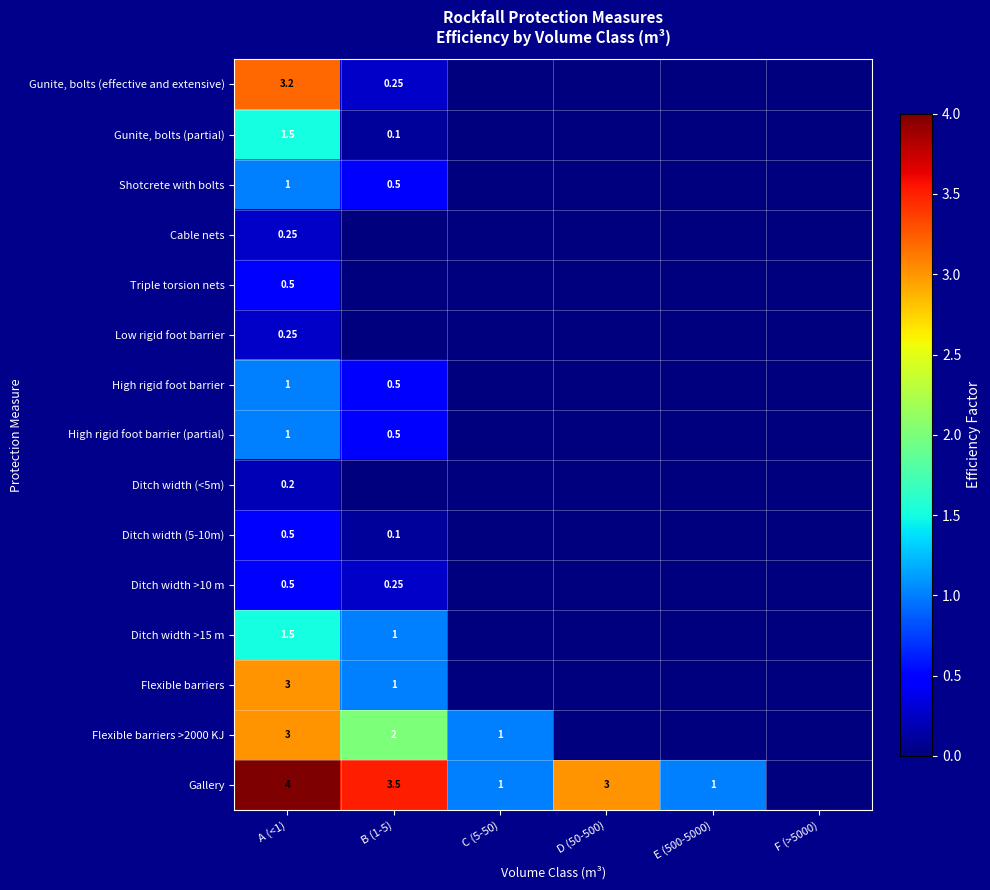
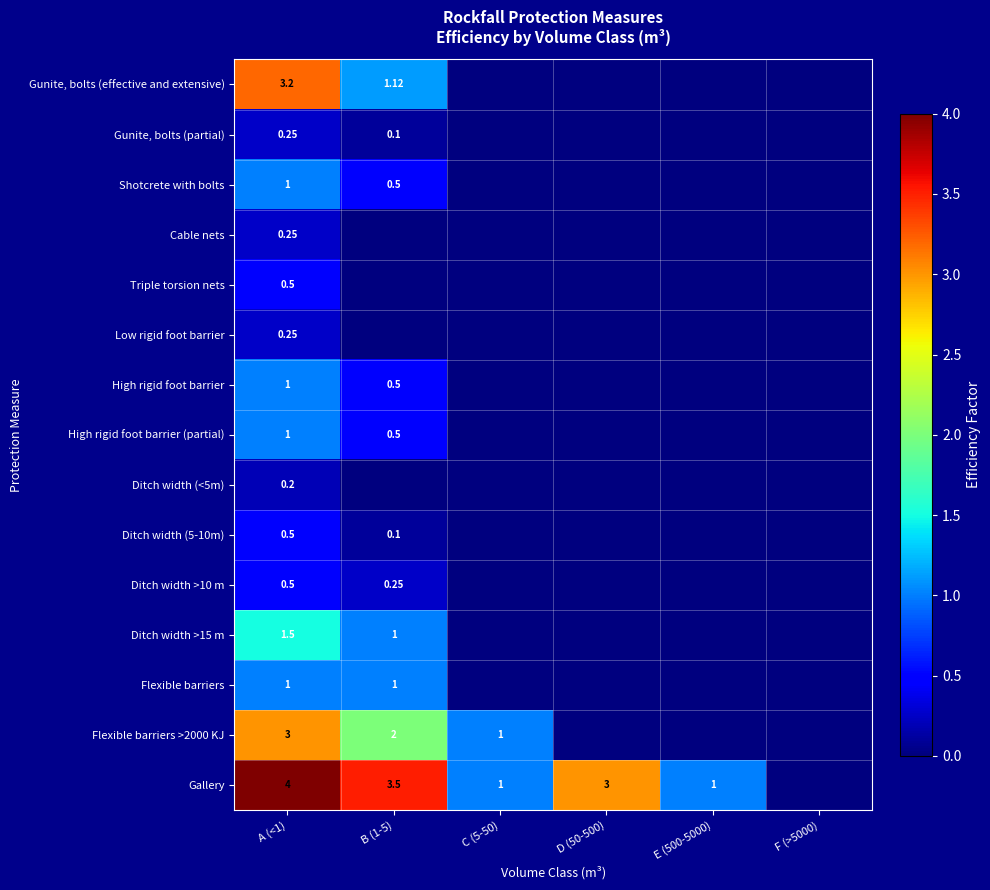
Gunite, bolts (effective and extensive), B (1-5): 0.25 -> 1.12
Gunite, bolts (partial), A (<1): 1.5 -> 0.25
Flexible barriers, A (<1): 3 -> 1
